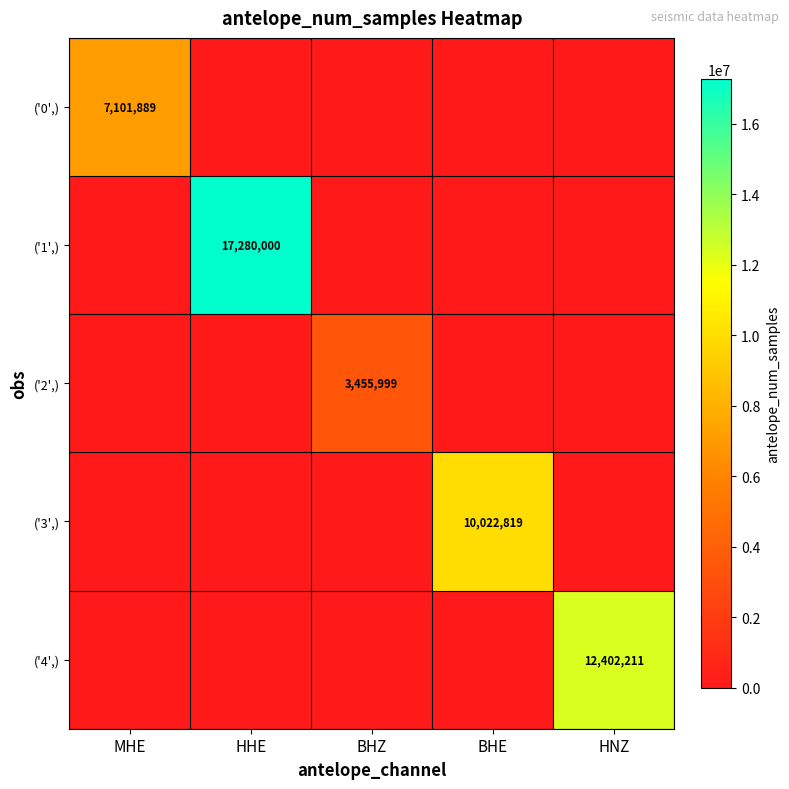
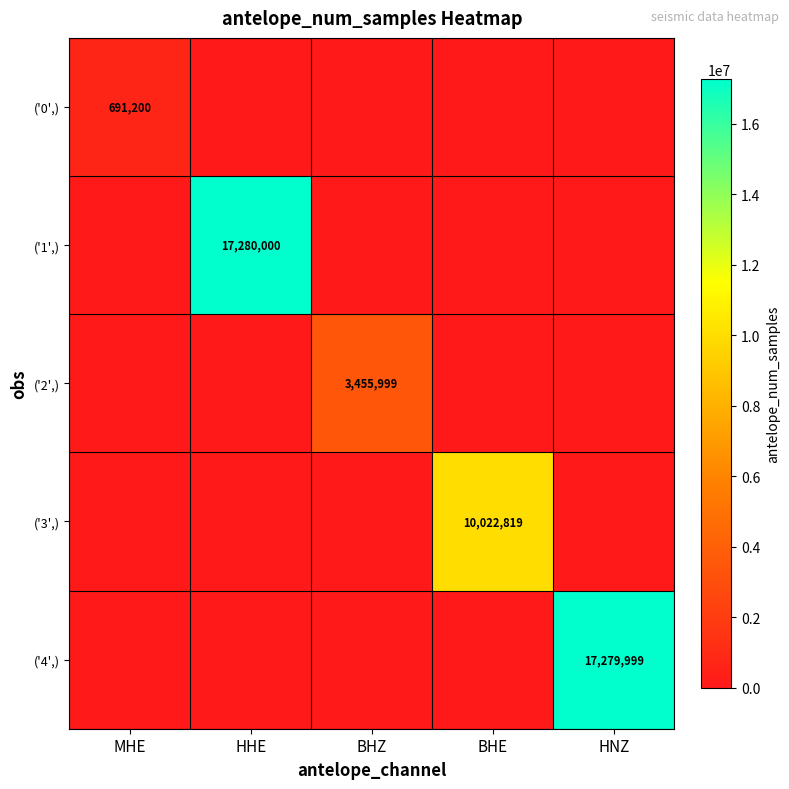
('0',), MHE: 7,101,889 -> 691,200
('4',), HNZ: 12,402,211 -> 17,279,999
